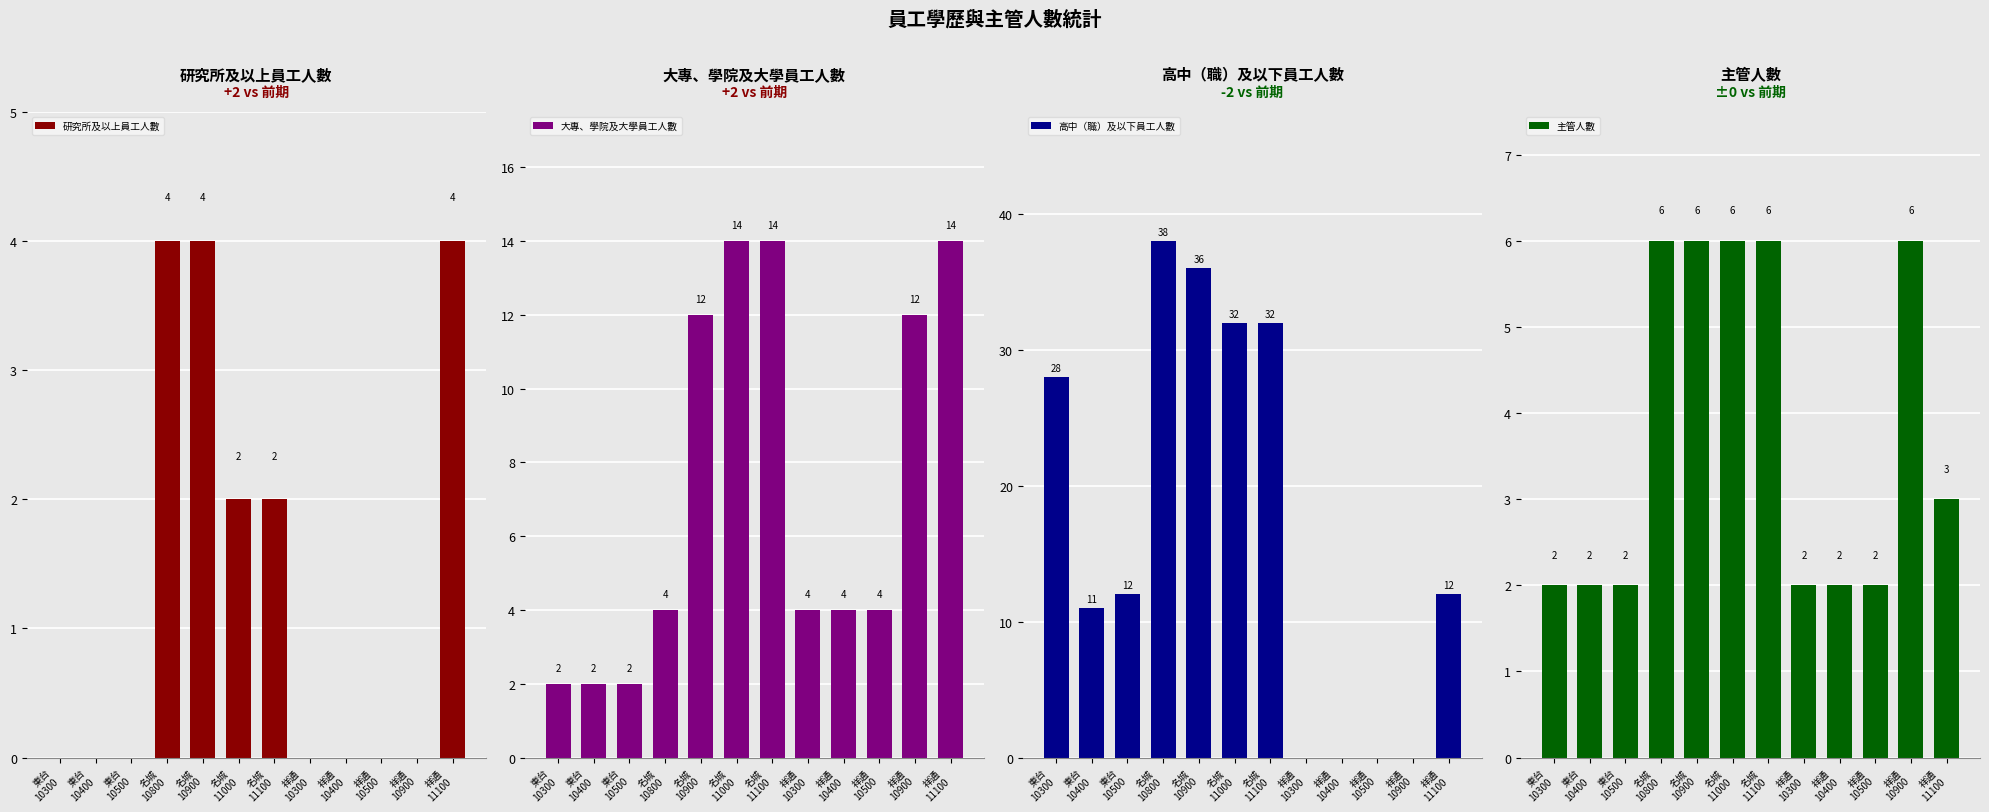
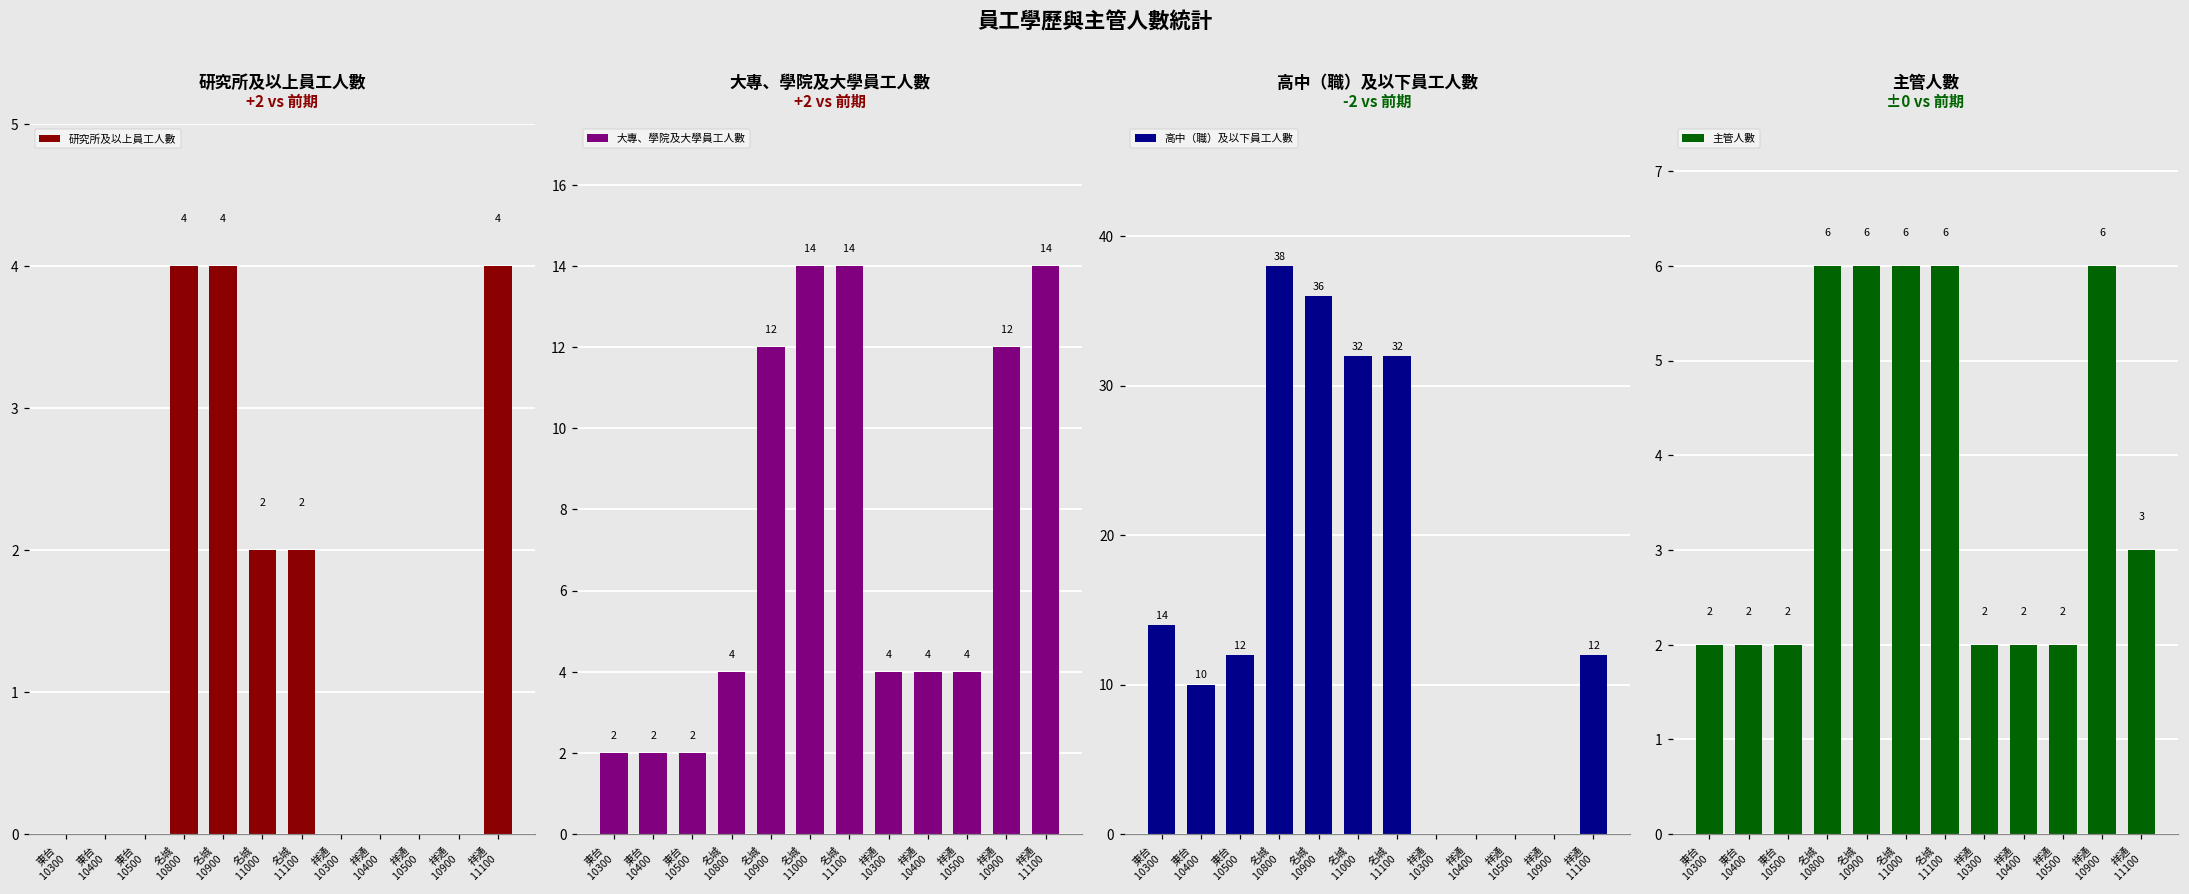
高中（職）及以下員工人數, 東台 10300: 28 -> 14
高中（職）及以下員工人數, 東台 10400: 11 -> 10
